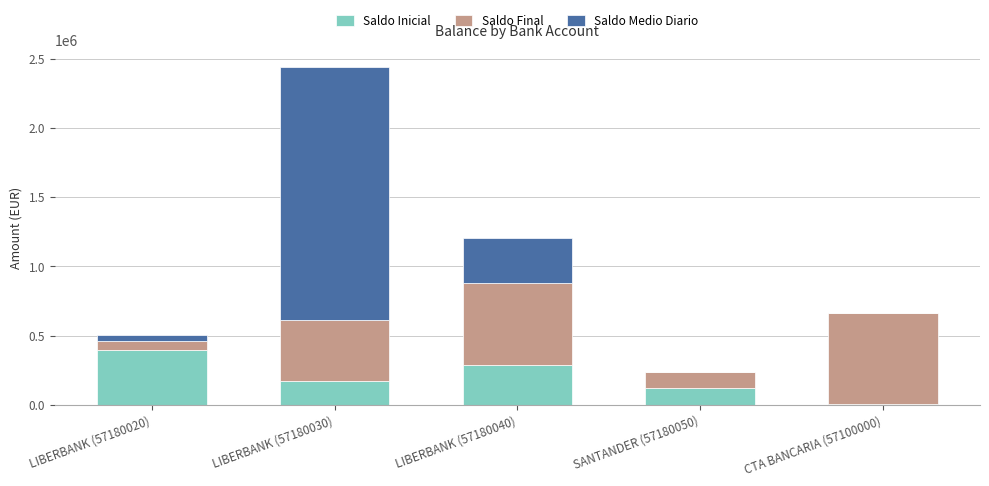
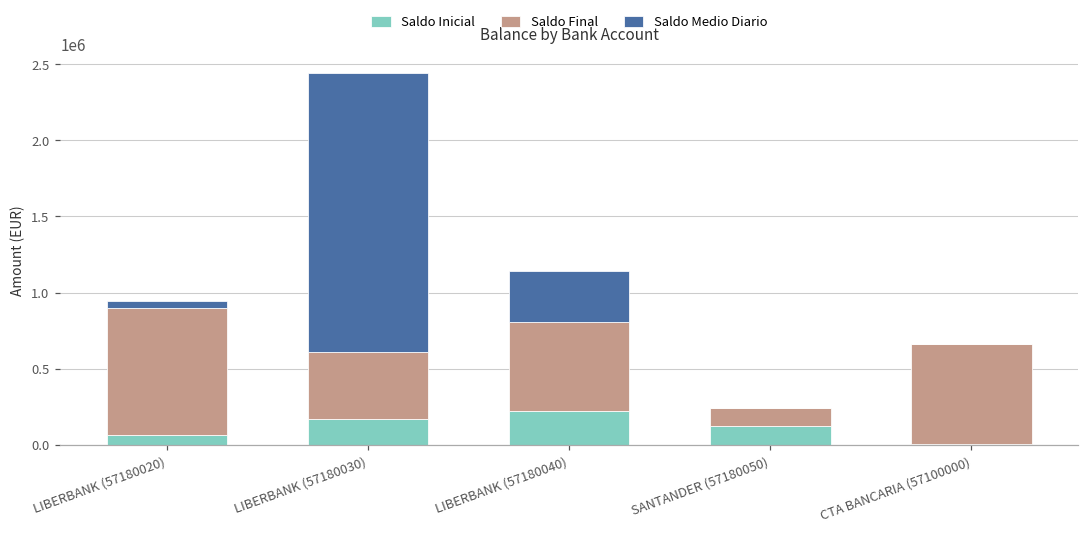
Saldo Inicial, LIBERBANK (57180020): 390000 -> 60000
Saldo Final, LIBERBANK (57180020): 70000 -> 840000
Saldo Inicial, LIBERBANK (57180040): 290000 -> 220000
